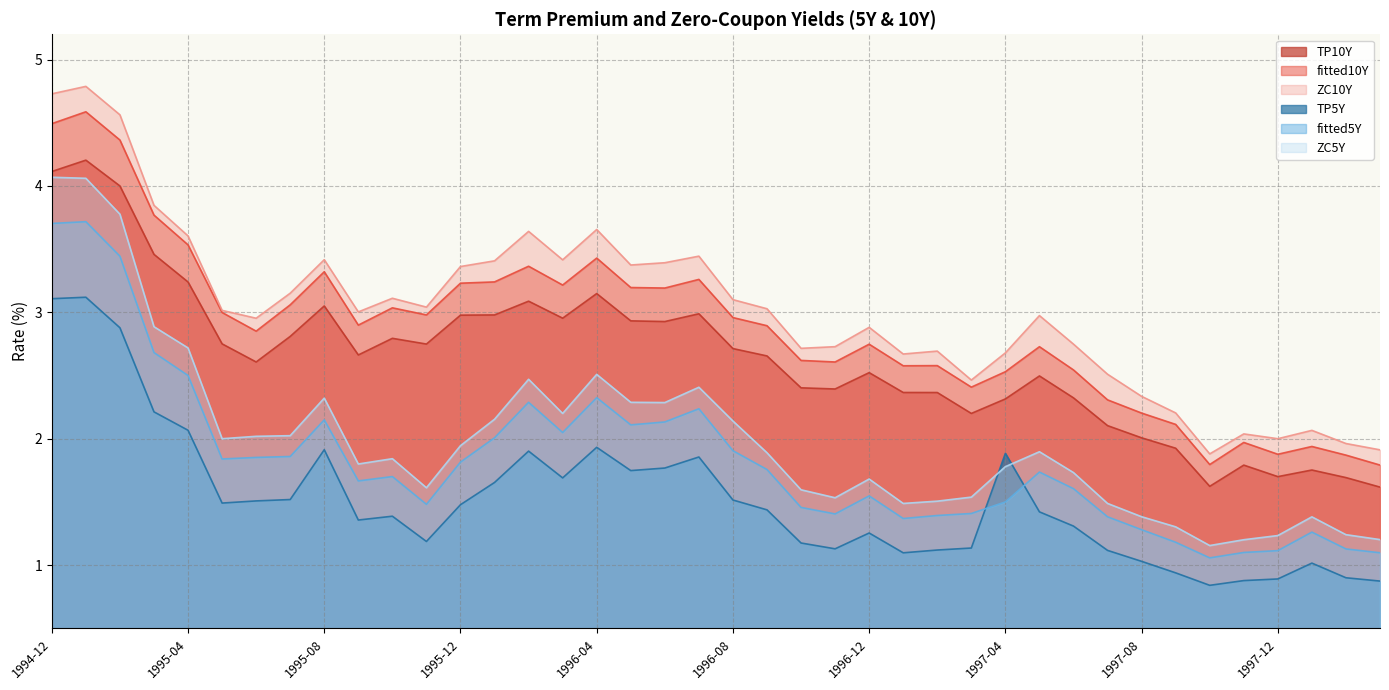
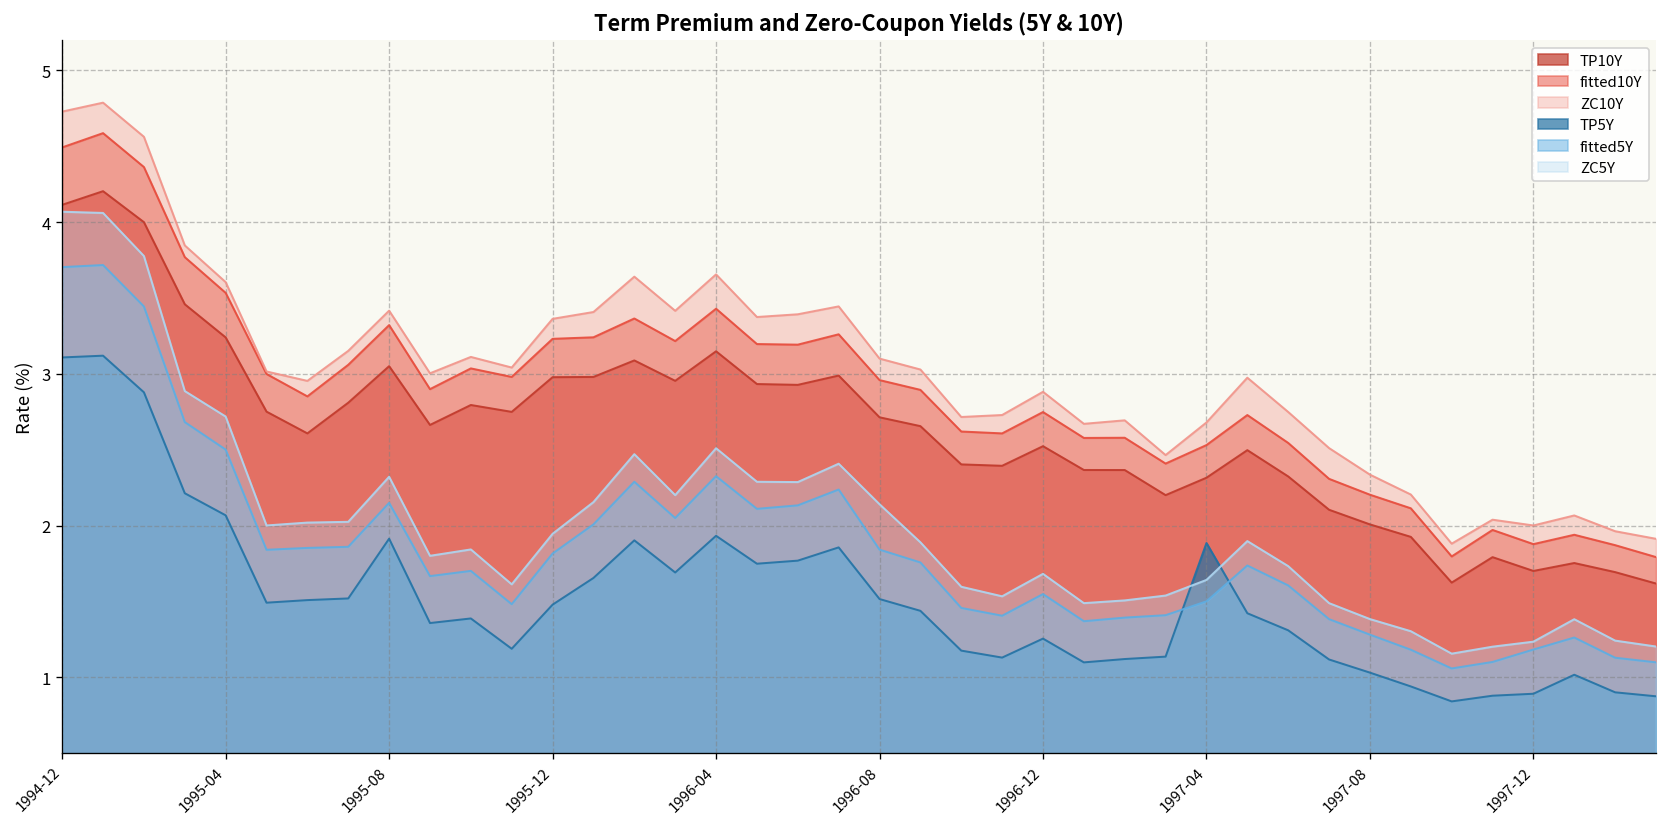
fitted5Y, 1996-08: 1.91 -> 1.84
ZC5Y, 1997-04: 1.78 -> 1.64
fitted5Y, 1997-12: 1.12 -> 1.18
